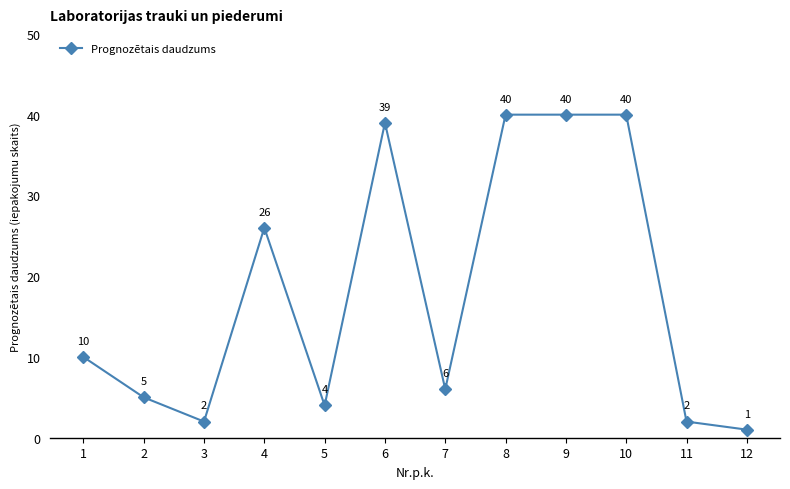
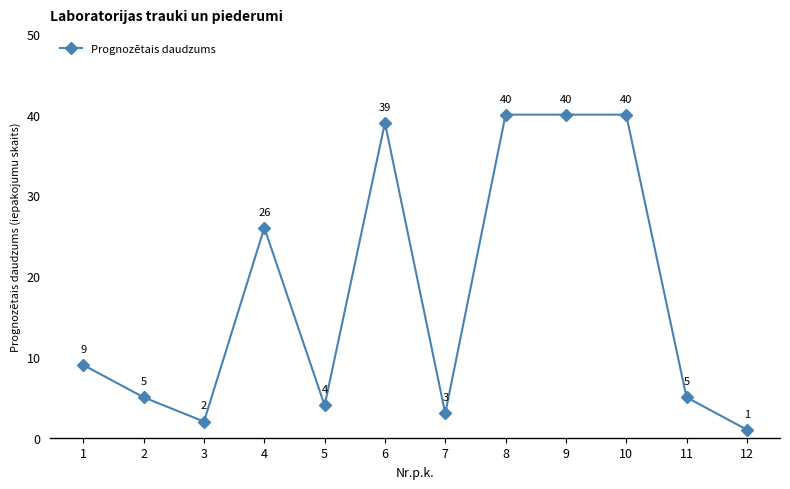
1: 10 -> 9
7: 6 -> 3
11: 2 -> 5
